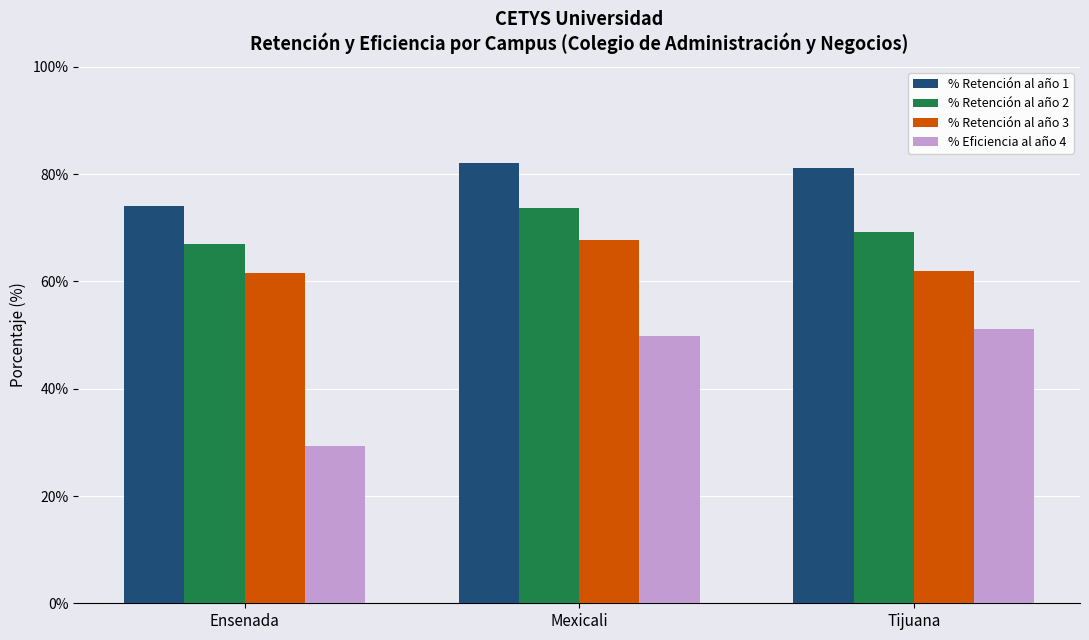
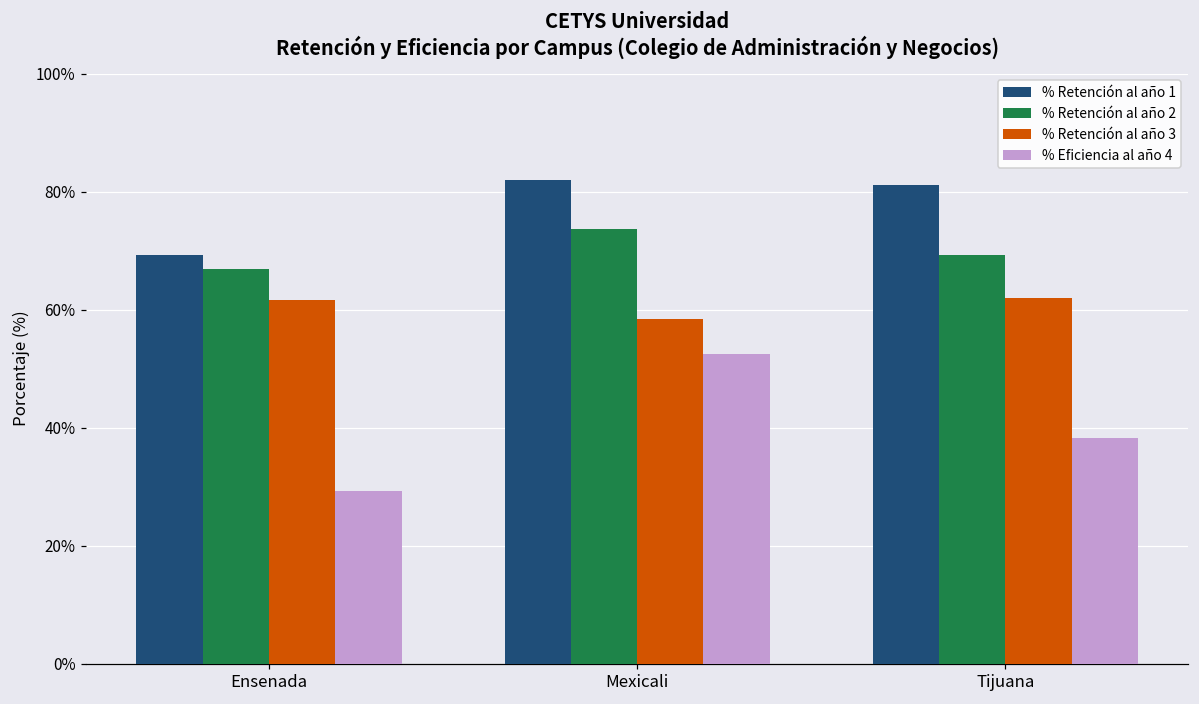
% Retención al año 1, Ensenada: 74% -> 69%
% Retención al año 3, Mexicali: 68% -> 58%
% Eficiencia al año 4, Mexicali: 50% -> 52%
% Eficiencia al año 4, Tijuana: 51% -> 38%
